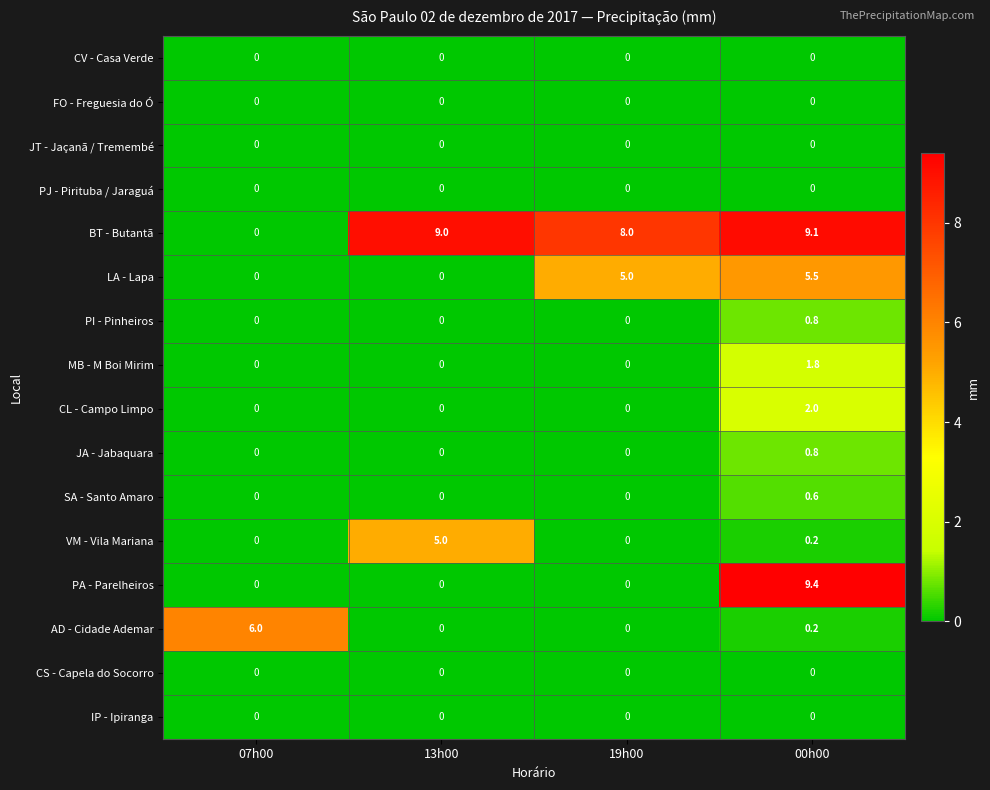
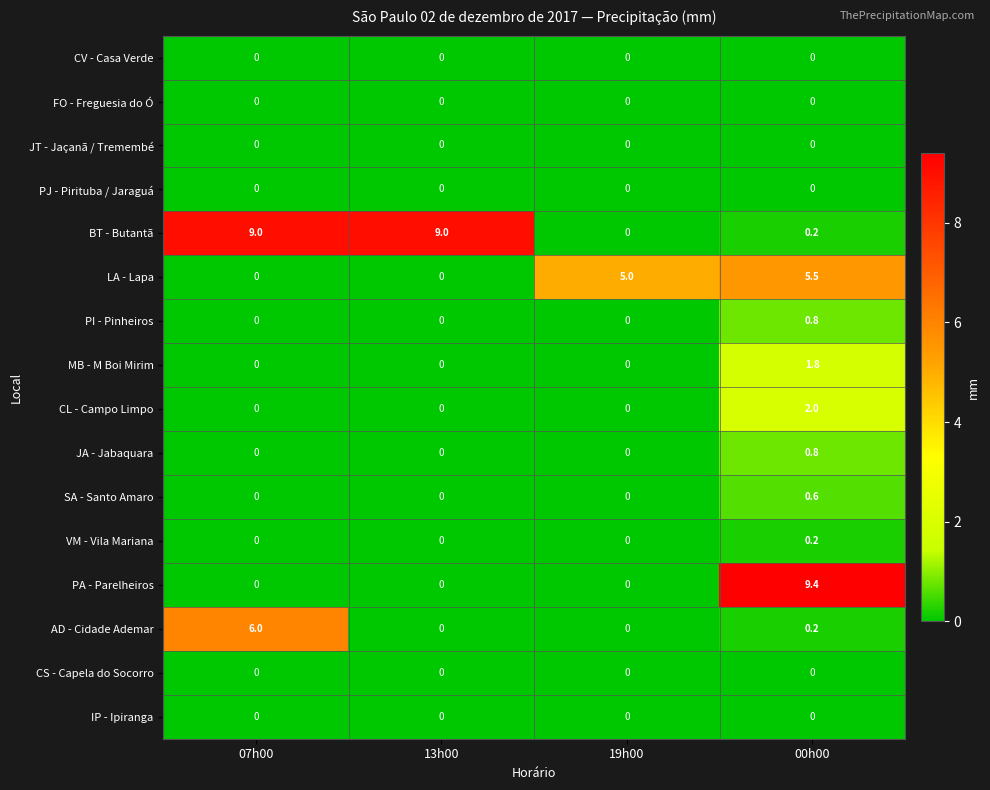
BT - Butantã, 07h00: 0 -> 9.0
BT - Butantã, 19h00: 8.0 -> 0
BT - Butantã, 00h00: 9.1 -> 0.2
VM - Vila Mariana, 13h00: 5.0 -> 0
